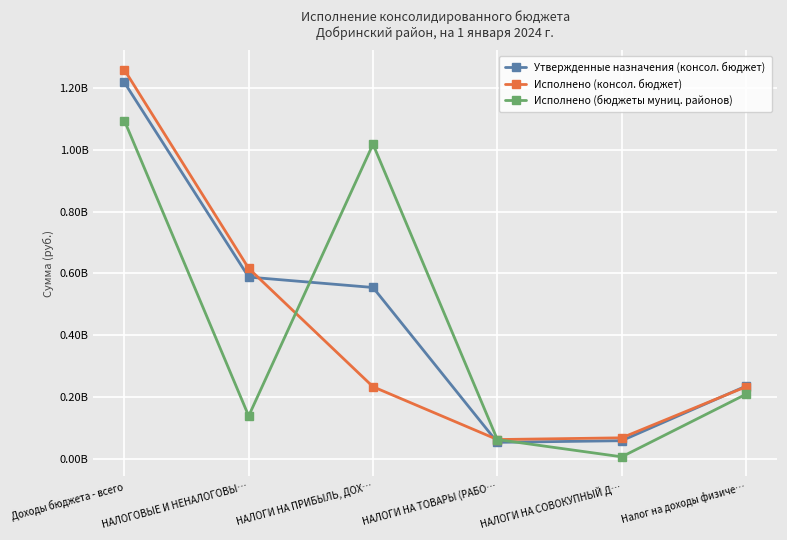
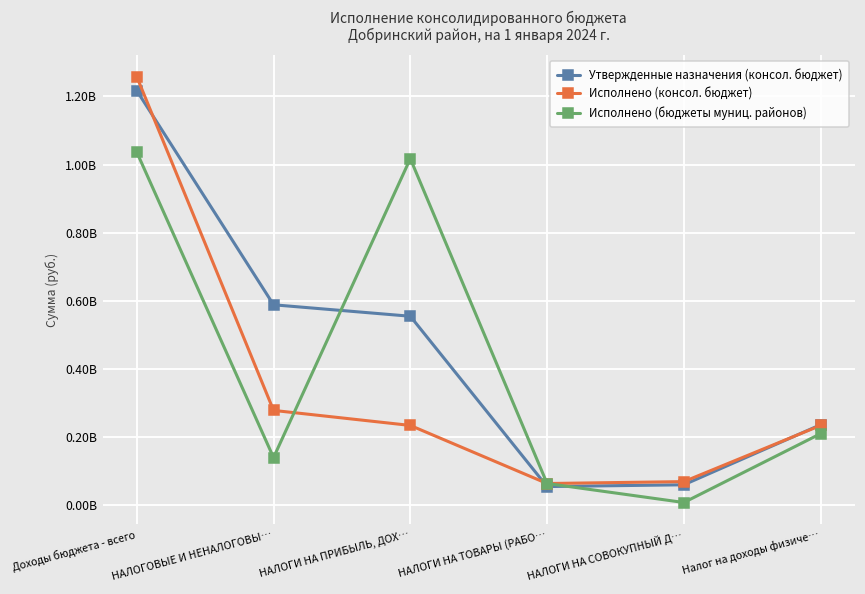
Исполнено (бюджеты муниц. районов), Доходы бюджета - всего: 1090000000 -> 1040000000
Исполнено (консол. бюджет), НАЛОГОВЫЕ И НЕНАЛОГОВЫ…: 620000000 -> 280000000
